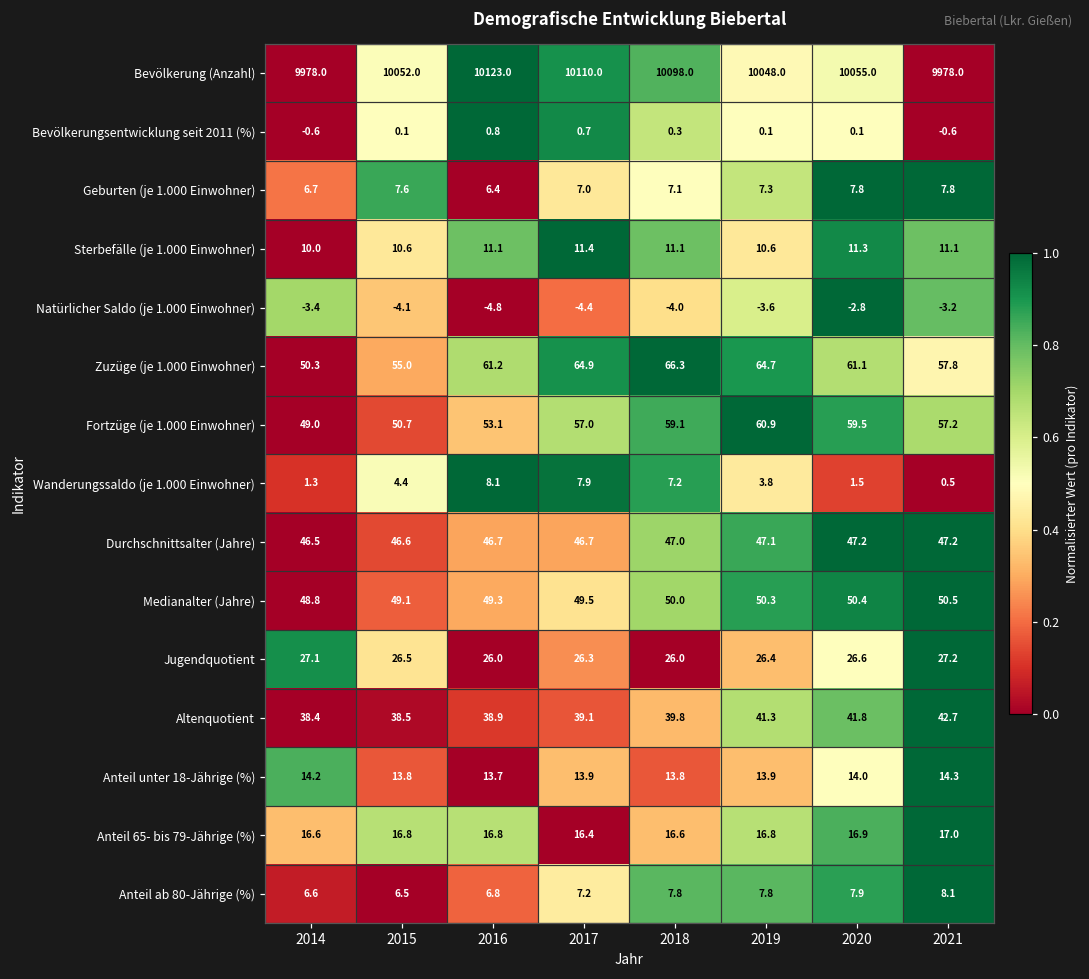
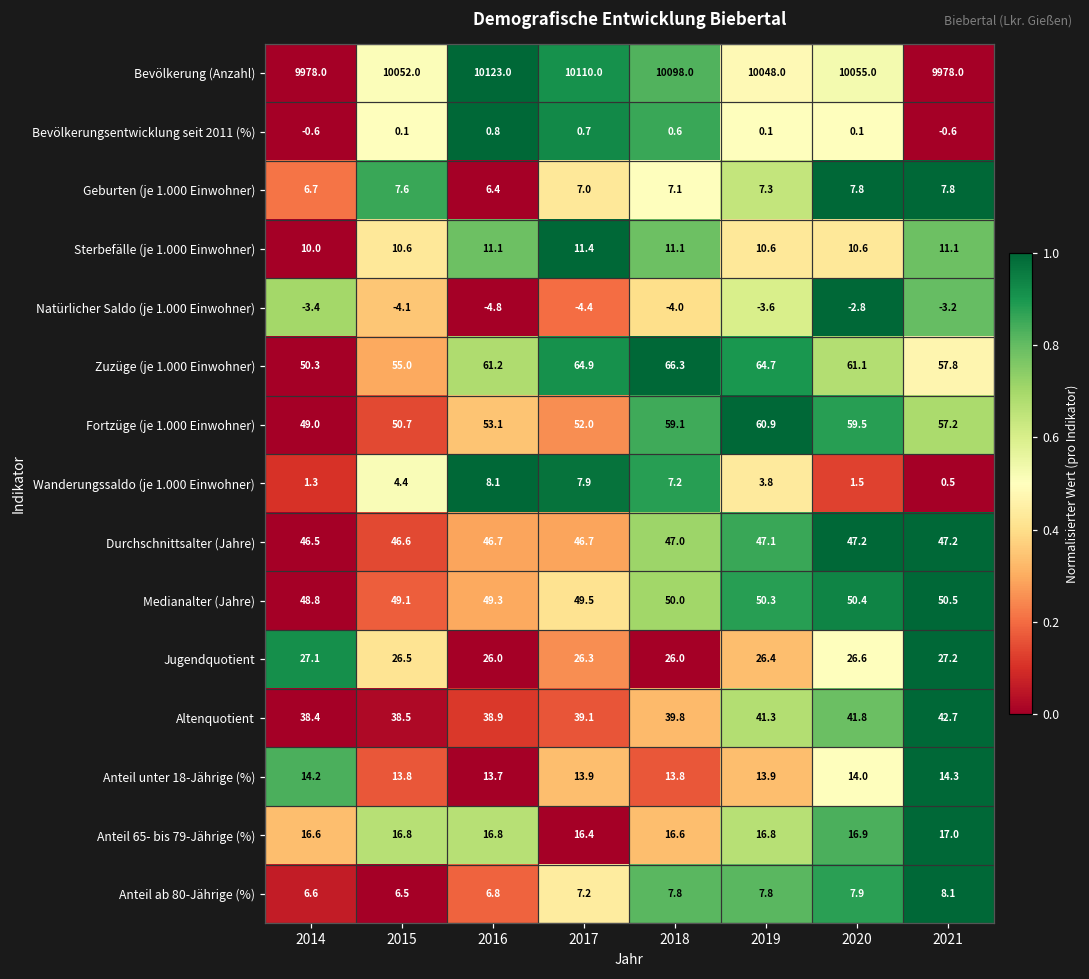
Bevölkerungsentwicklung seit 2011 (%), 2018: 0.3 -> 0.6
Sterbefälle (je 1.000 Einwohner), 2020: 11.3 -> 10.6
Fortzüge (je 1.000 Einwohner), 2017: 57.0 -> 52.0
